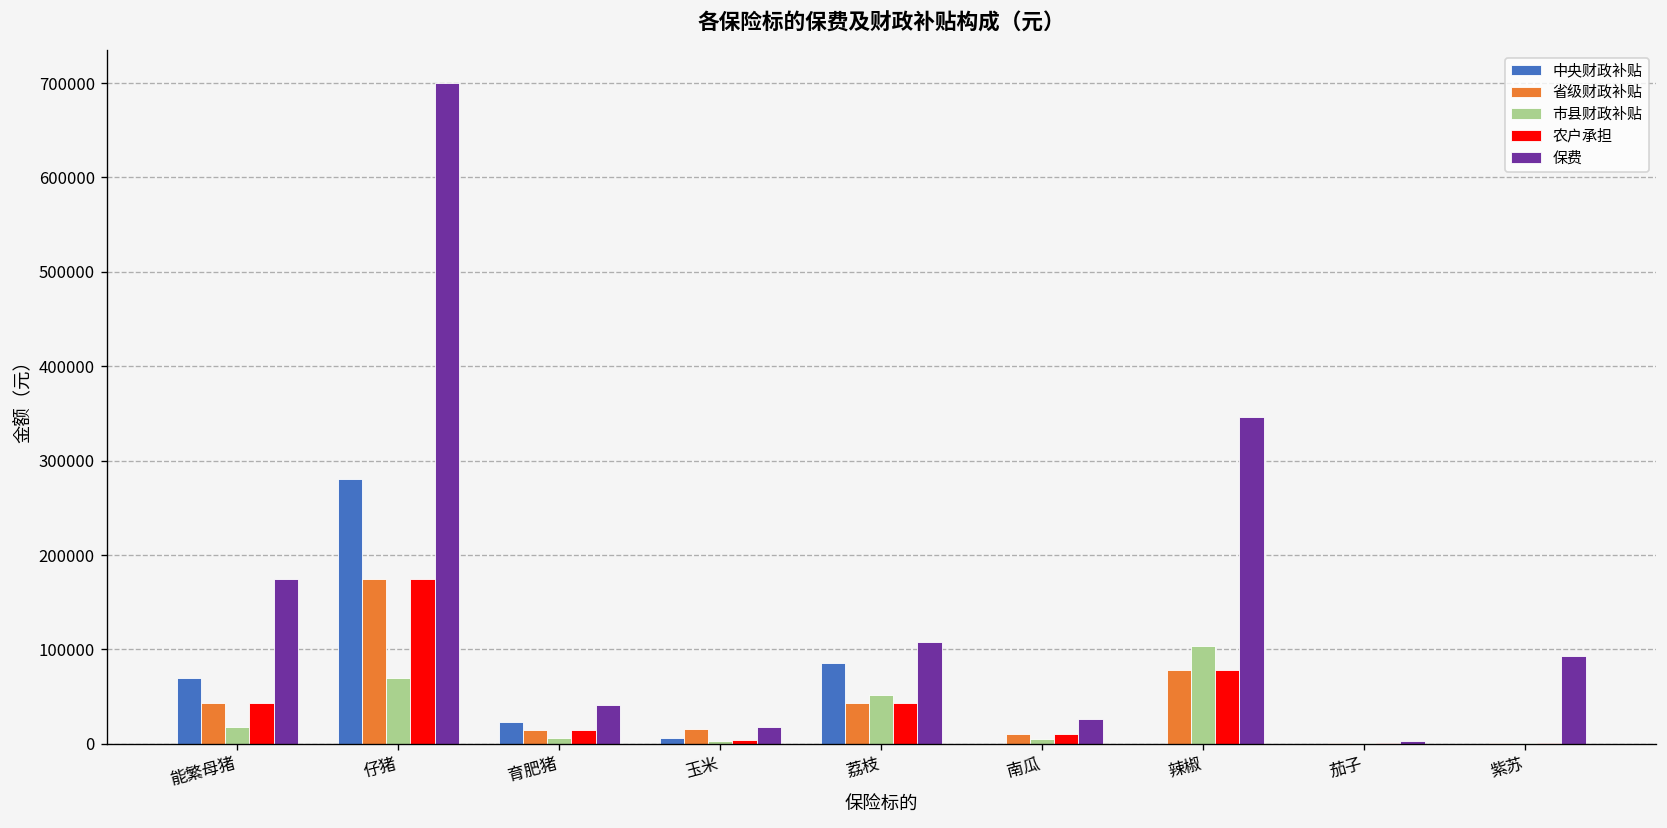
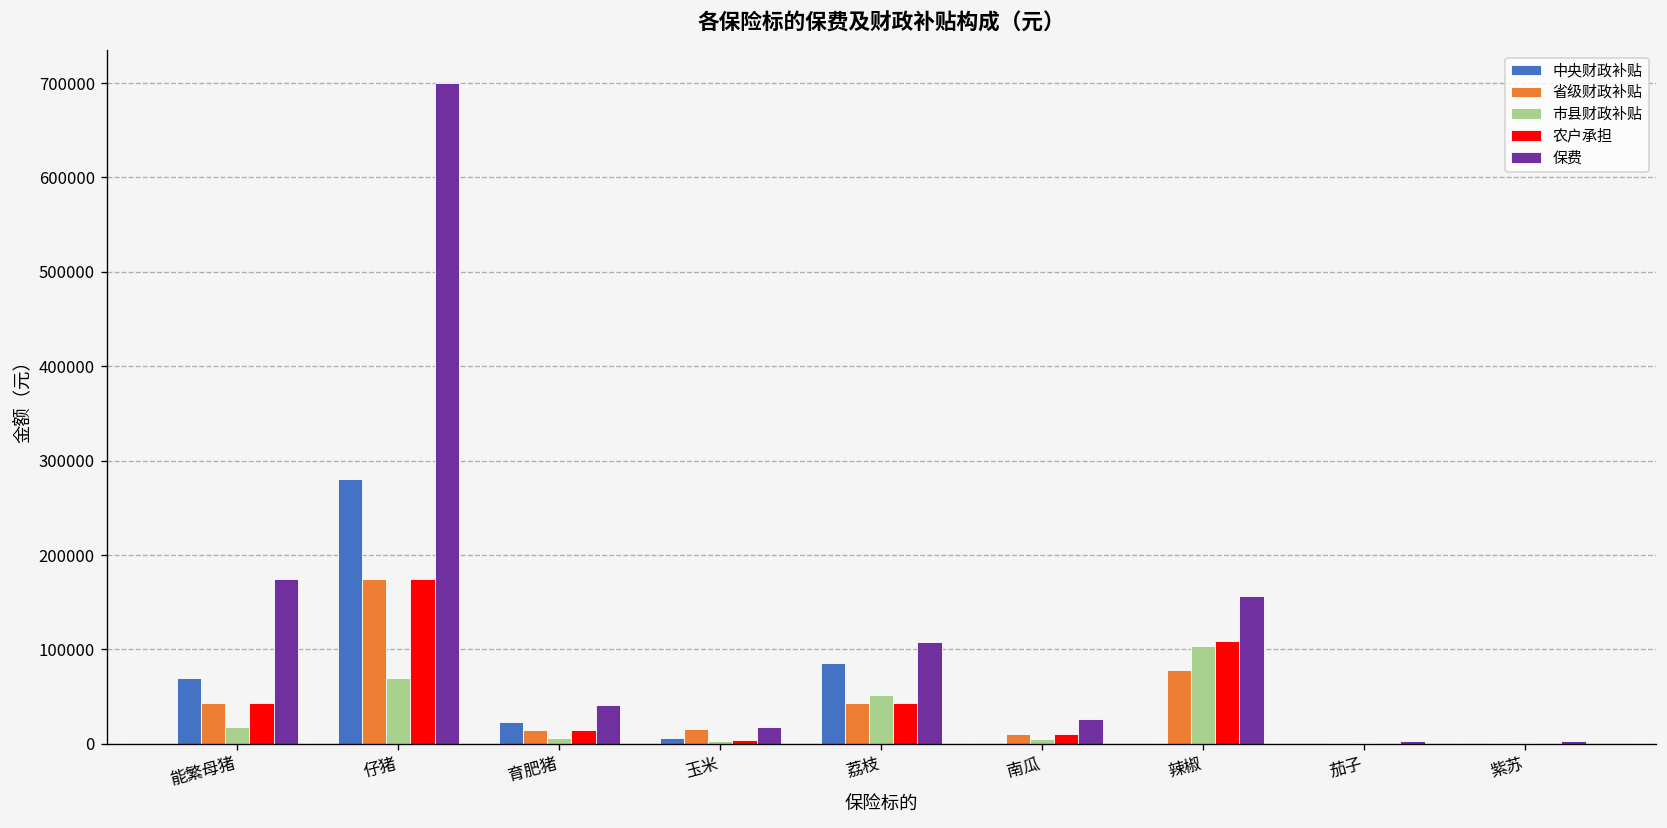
农户承担, 辣椒: 80000 -> 110000
保费, 辣椒: 350000 -> 160000
保费, 紫苏: 90000 -> 0
